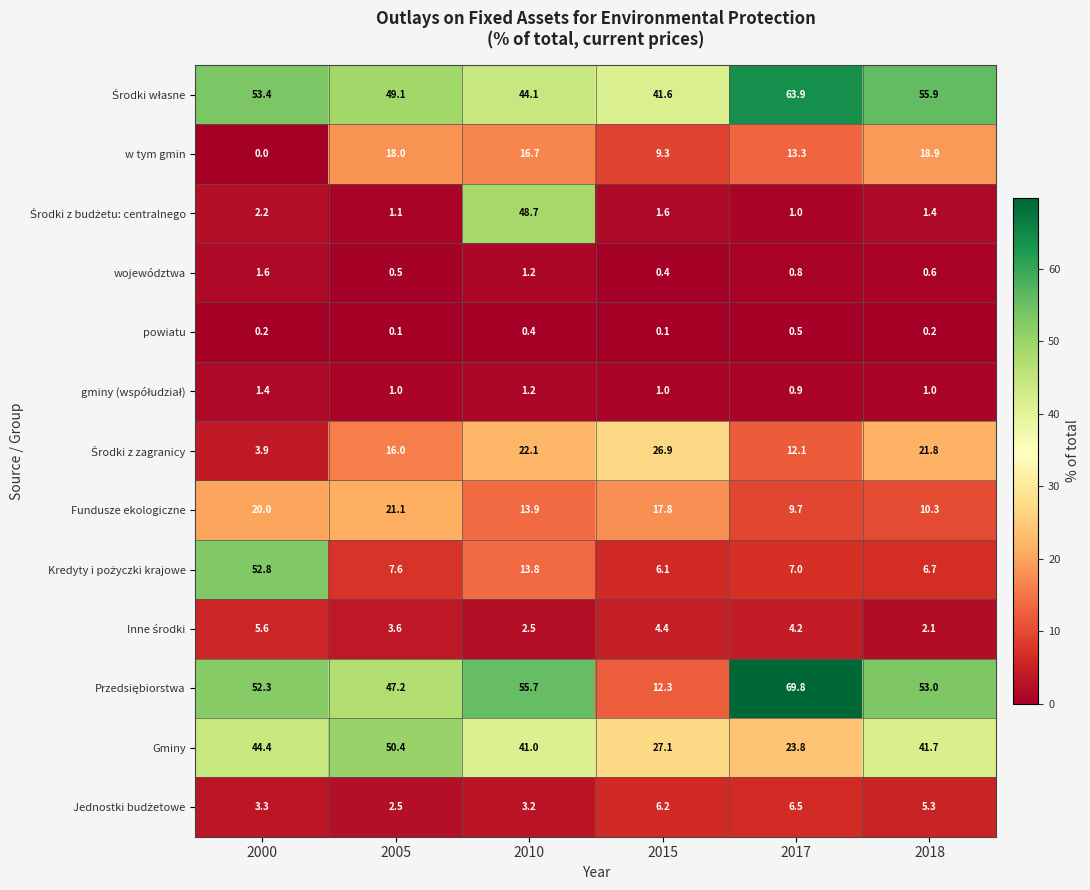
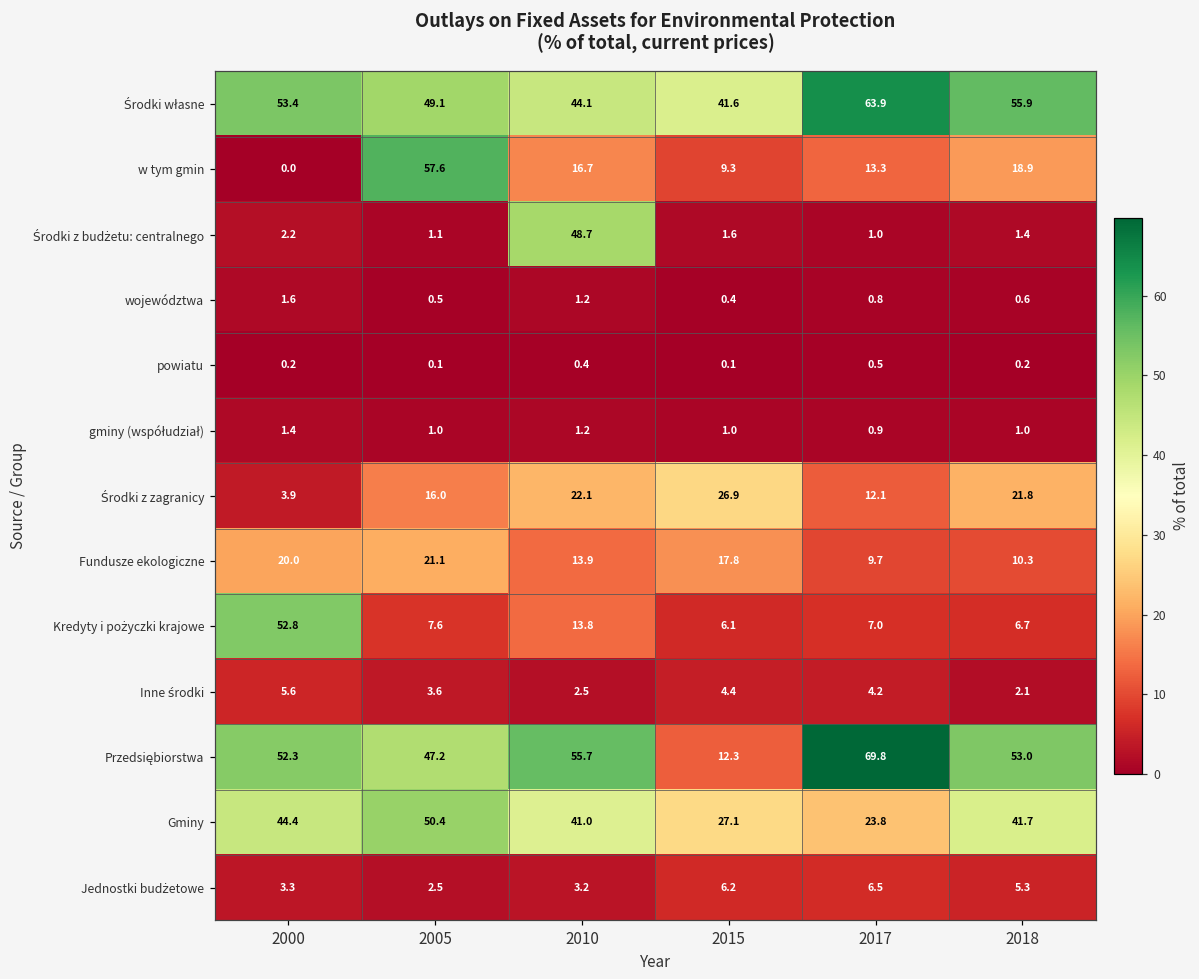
w tym gmin, 2005: 18.0 -> 57.6
